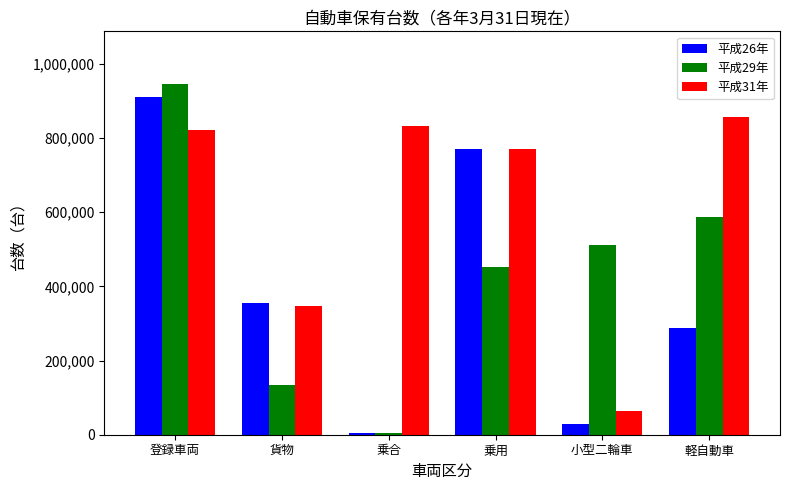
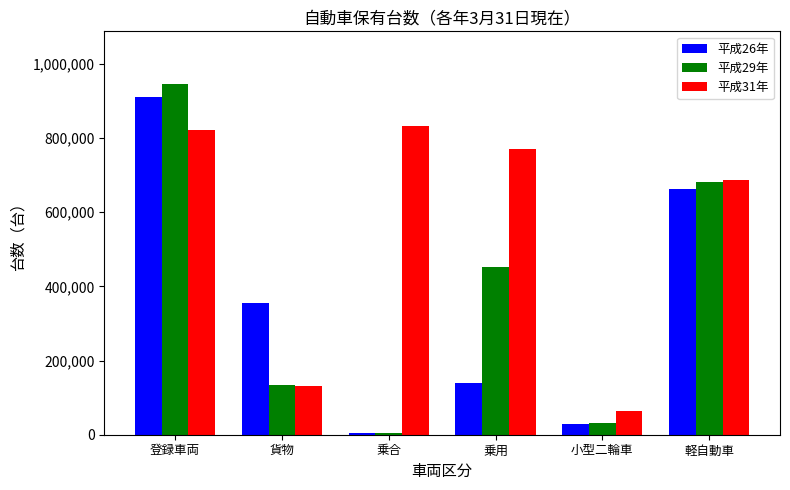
平成31年, 貨物: 350,000 -> 130,000
平成26年, 乗用: 770,000 -> 140,000
平成29年, 小型二輪車: 510,000 -> 30,000
平成26年, 軽自動車: 290,000 -> 660,000
平成29年, 軽自動車: 590,000 -> 680,000
平成31年, 軽自動車: 860,000 -> 690,000
